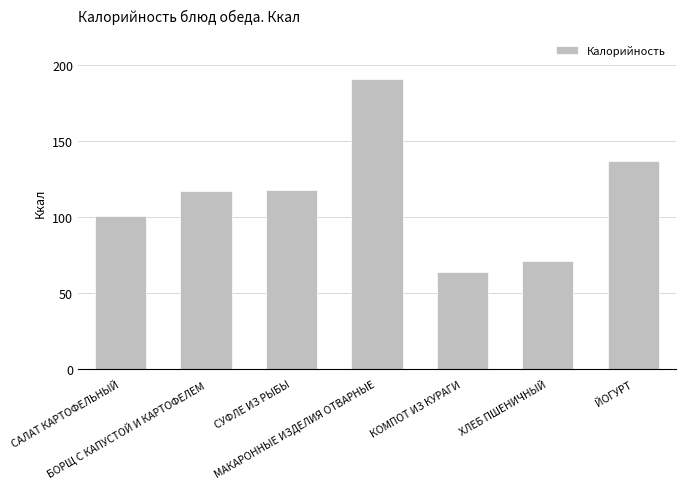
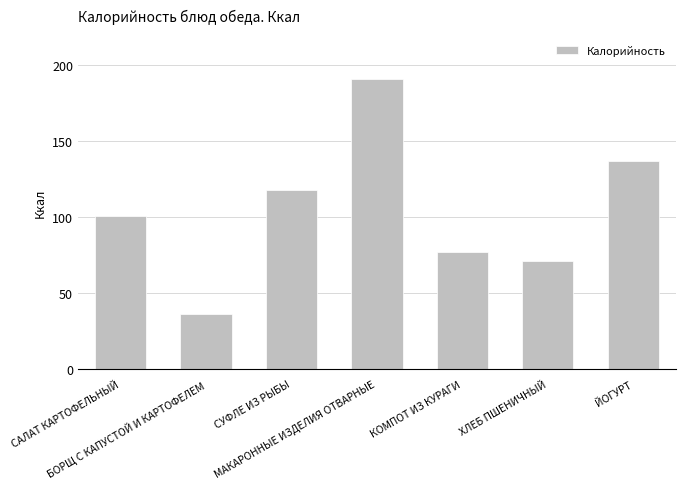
БОРЩ С КАПУСТОЙ И КАРТОФЕЛЕМ: 117 -> 36
КОМПОТ ИЗ КУРАГИ: 64 -> 77
